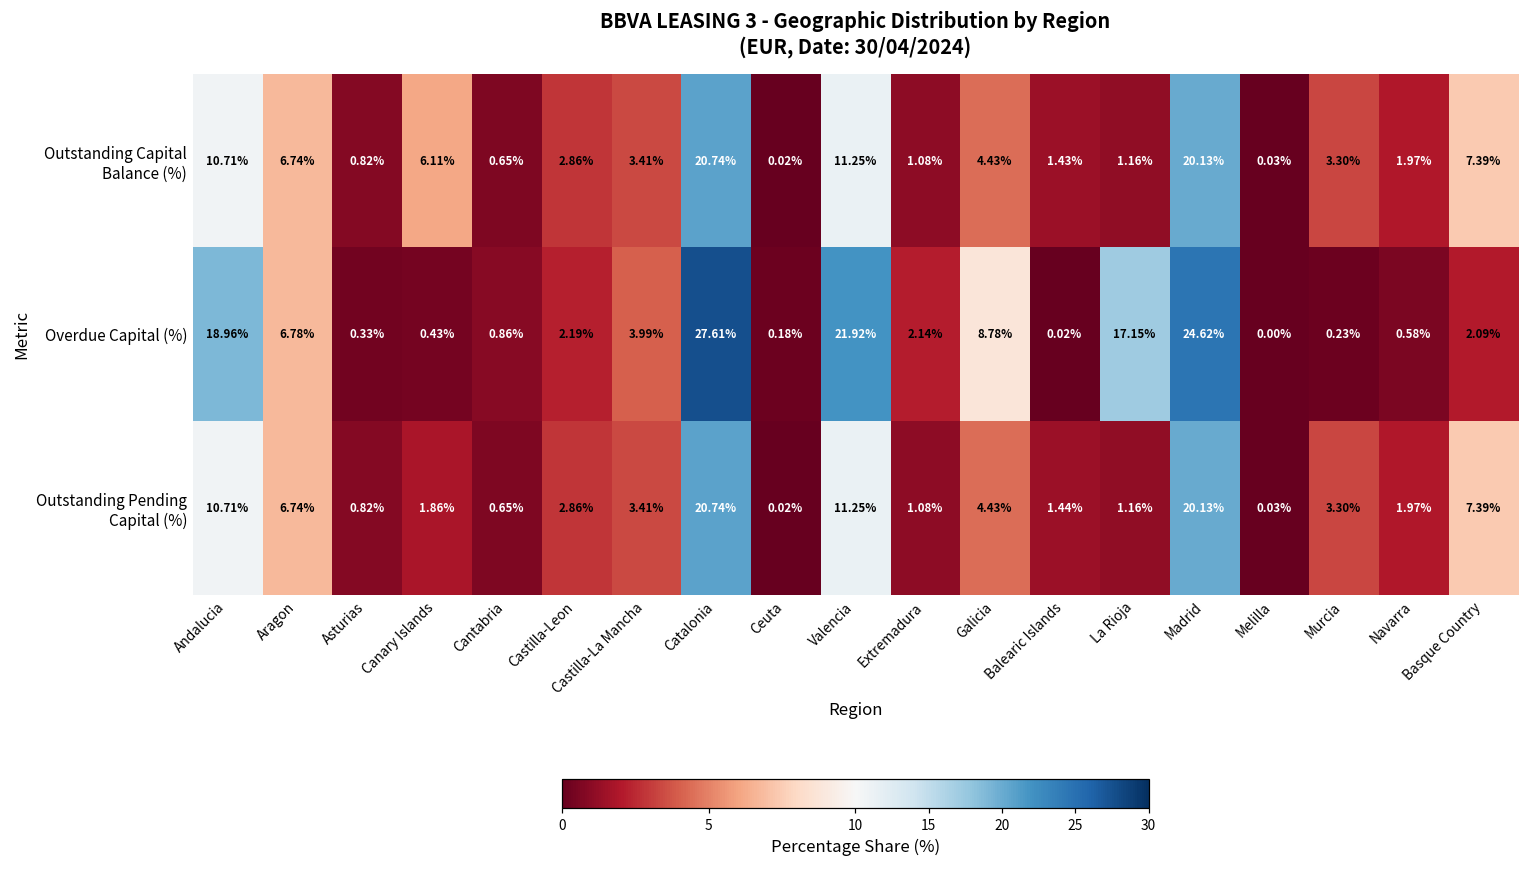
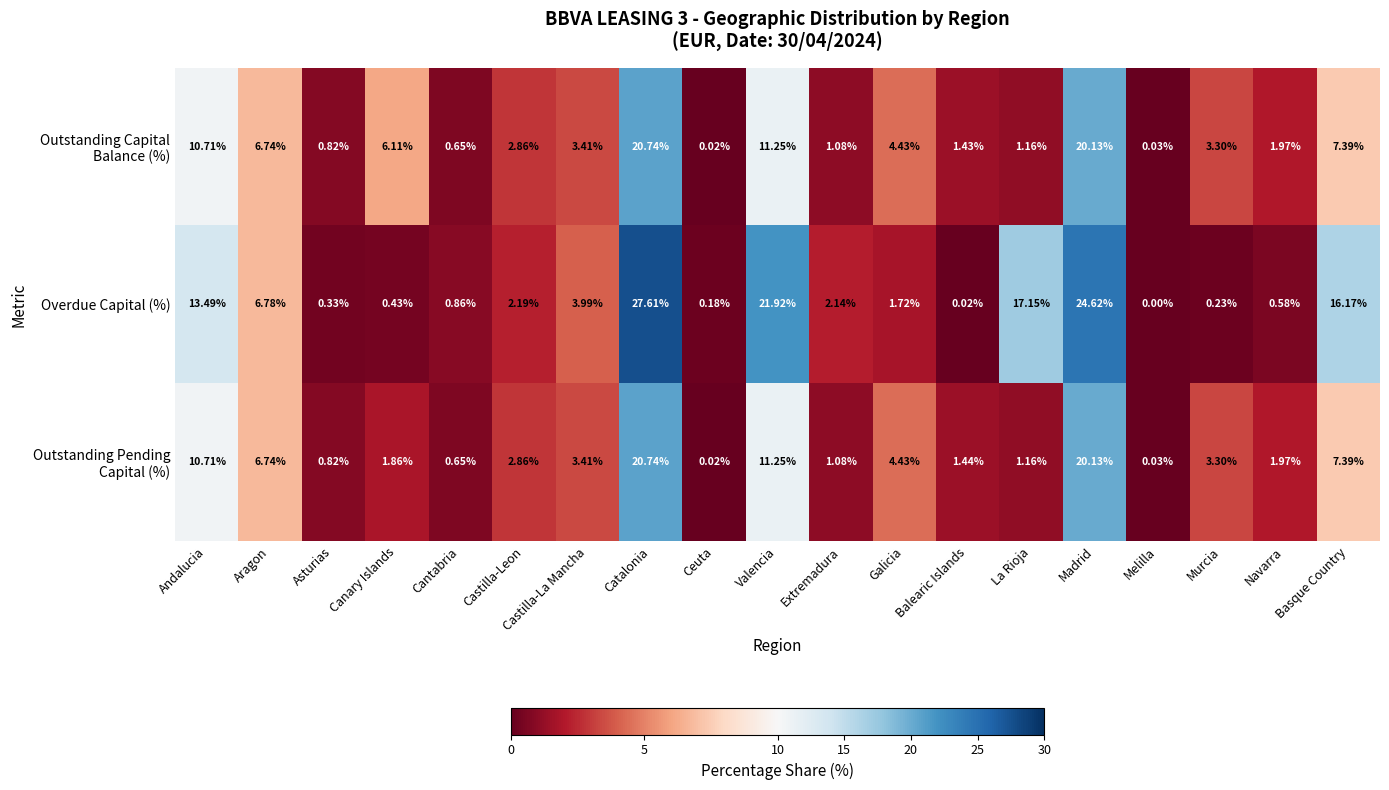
Overdue Capital (%), Andalucia: 18.96% -> 13.49%
Overdue Capital (%), Galicia: 8.78% -> 1.72%
Overdue Capital (%), Basque Country: 2.09% -> 16.17%
